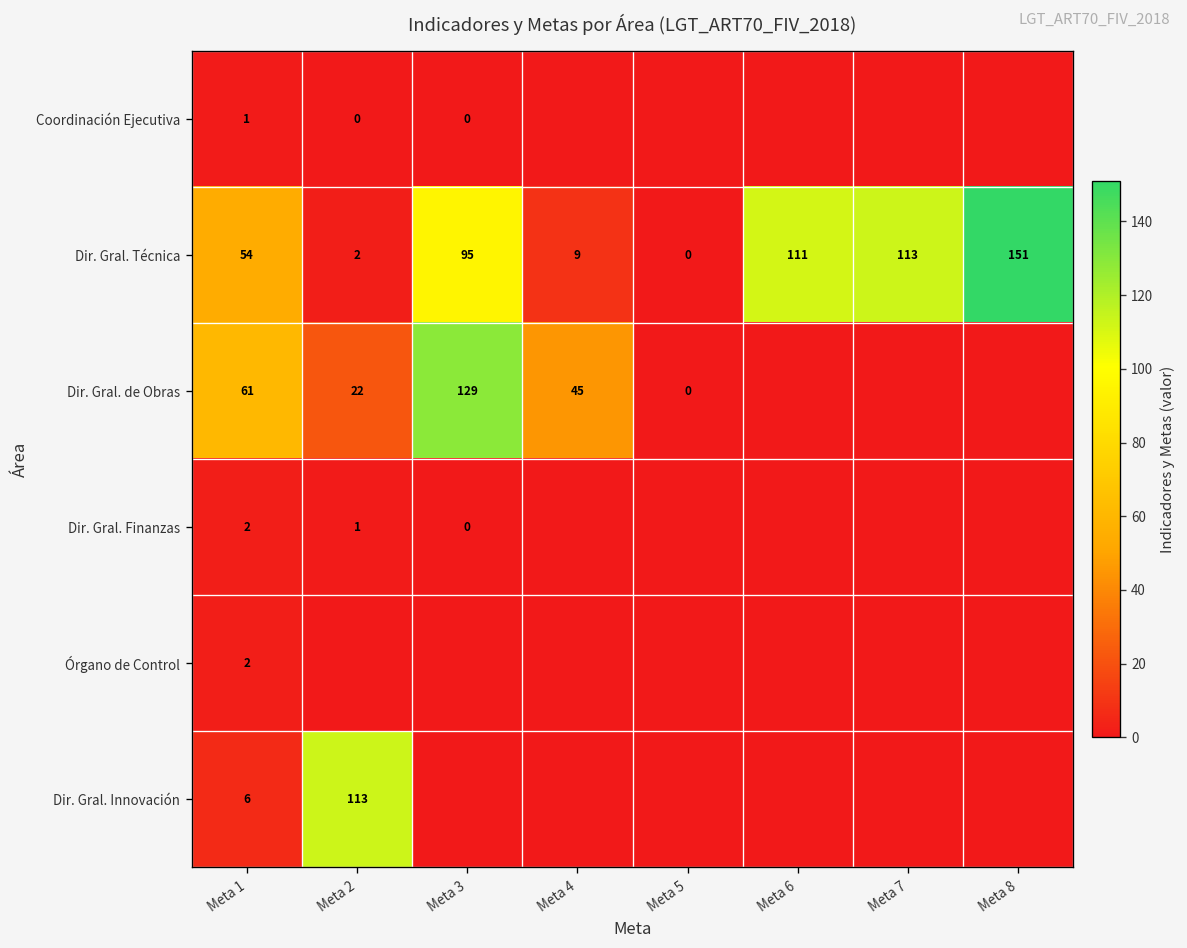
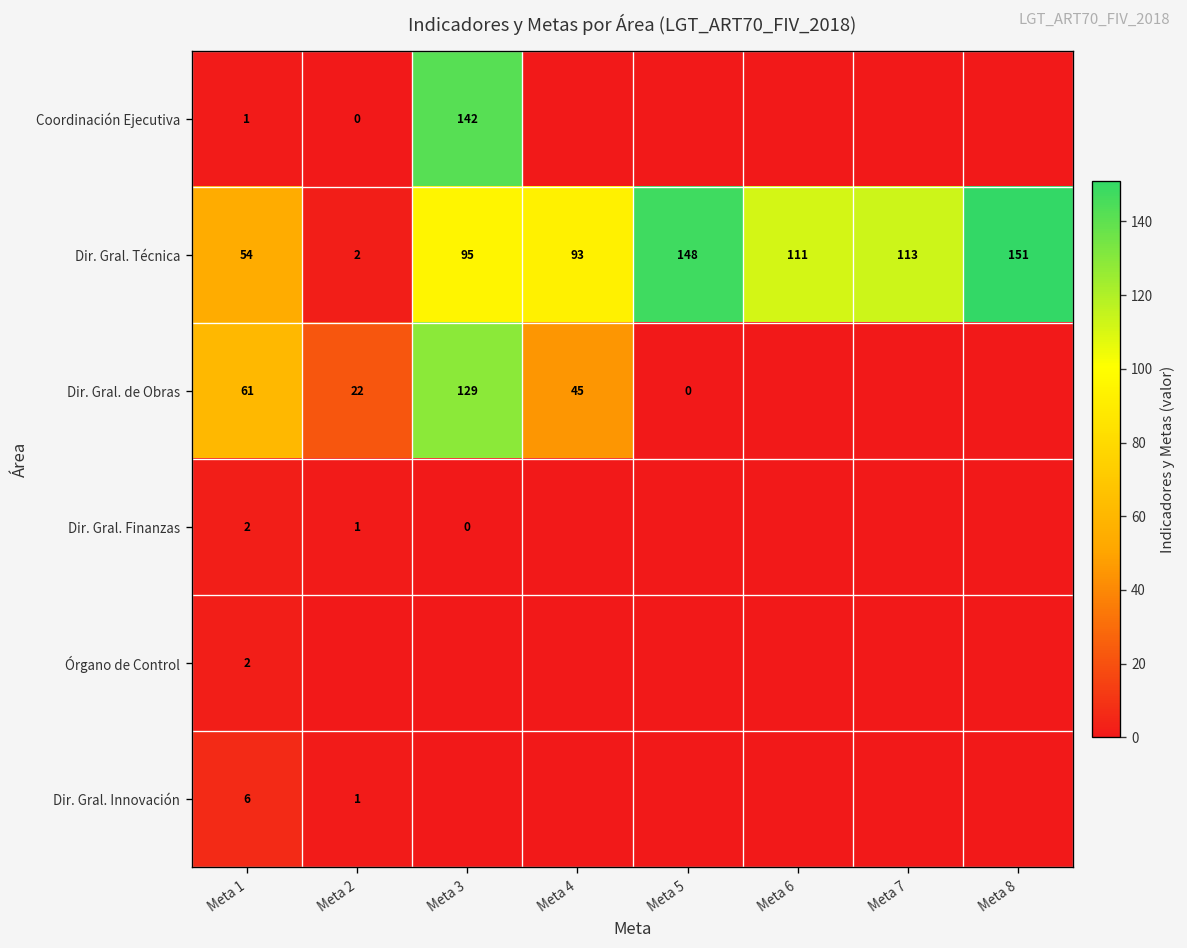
Coordinación Ejecutiva, Meta 3: 0 -> 142
Dir. Gral. Técnica, Meta 4: 9 -> 93
Dir. Gral. Técnica, Meta 5: 0 -> 148
Dir. Gral. Innovación, Meta 2: 113 -> 1
